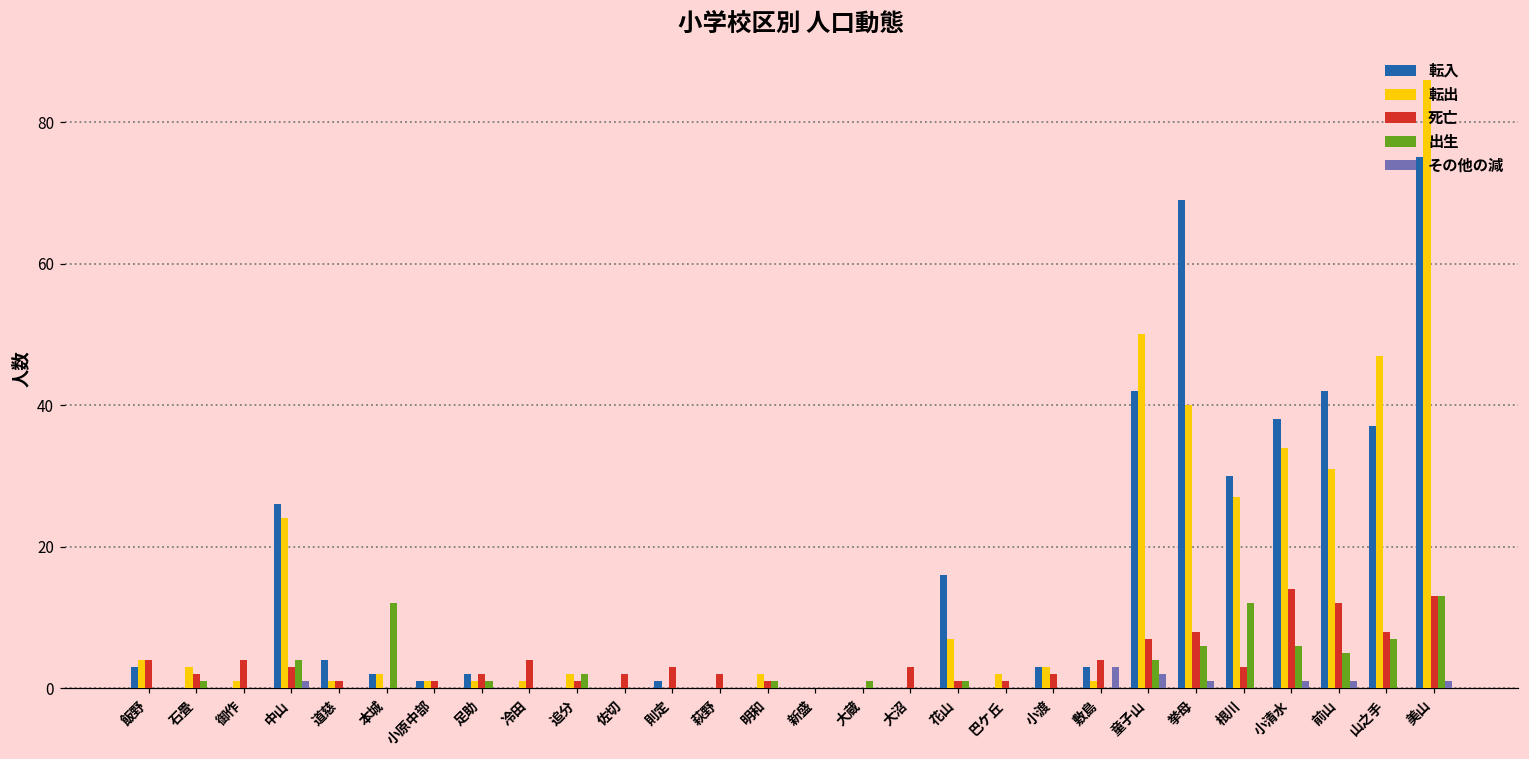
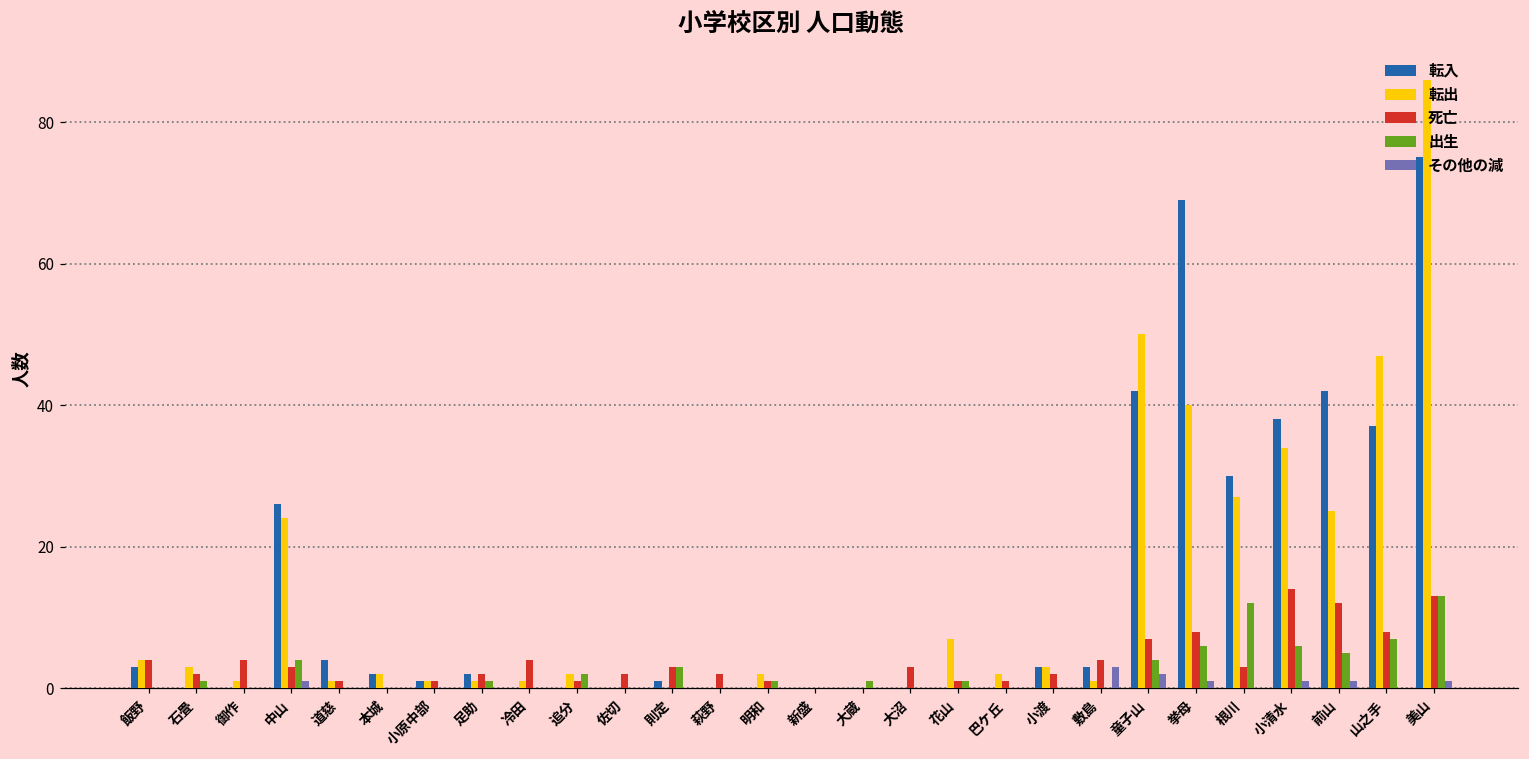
出生, 本城: 12 -> 0
出生, 則定: 0 -> 3
転入, 花山: 16 -> 0
転出, 前山: 31 -> 25
